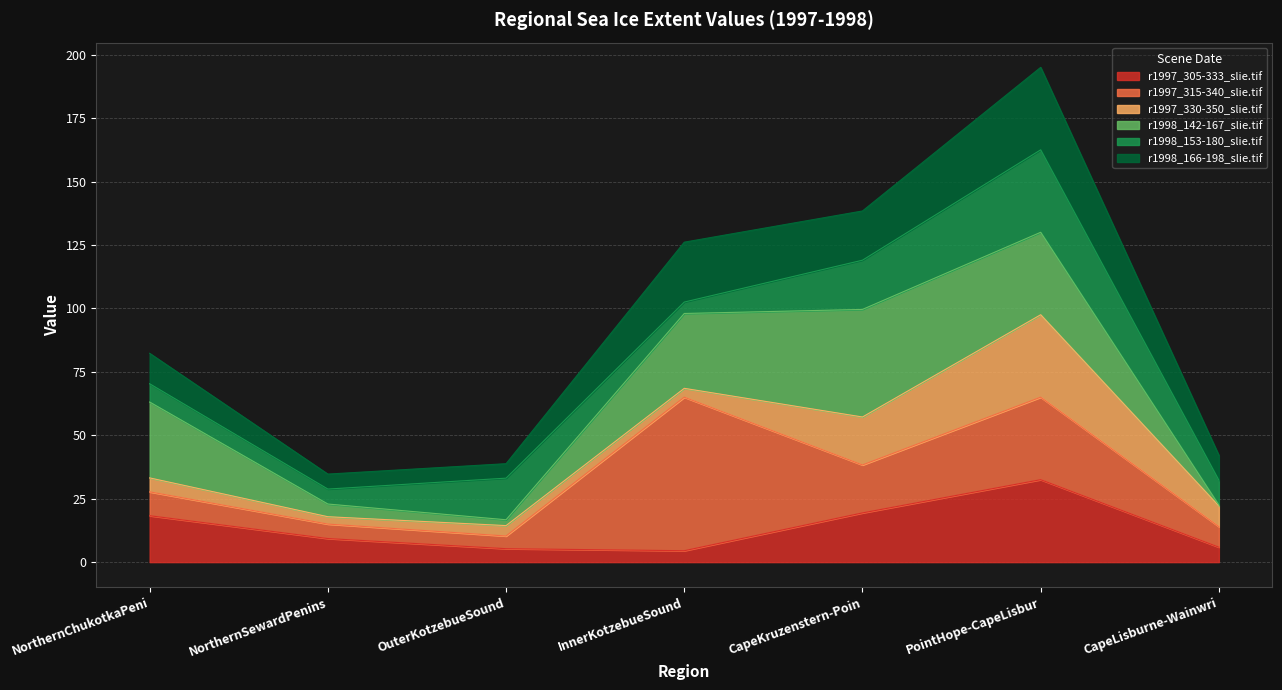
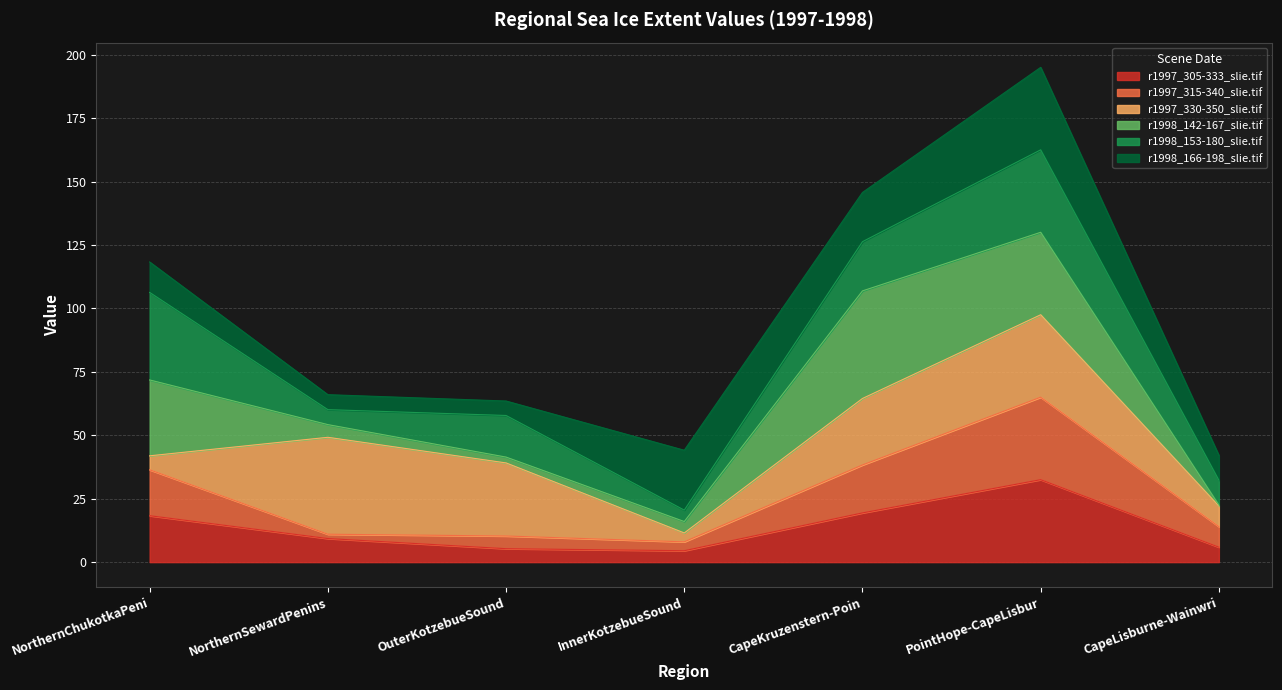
r1997_315-340_slie.tif, NorthernChukotkaPeni: 9 -> 18
r1998_153-180_slie.tif, NorthernChukotkaPeni: 7 -> 35
r1997_315-340_slie.tif, NorthernSewardPenins: 6 -> 2
r1997_330-350_slie.tif, NorthernSewardPenins: 3 -> 38
r1997_330-350_slie.tif, OuterKotzebueSound: 4 -> 29
r1997_315-340_slie.tif, InnerKotzebueSound: 61 -> 4
r1998_142-167_slie.tif, InnerKotzebueSound: 30 -> 5
r1997_330-350_slie.tif, CapeKruzenstern-Poin: 19 -> 26
